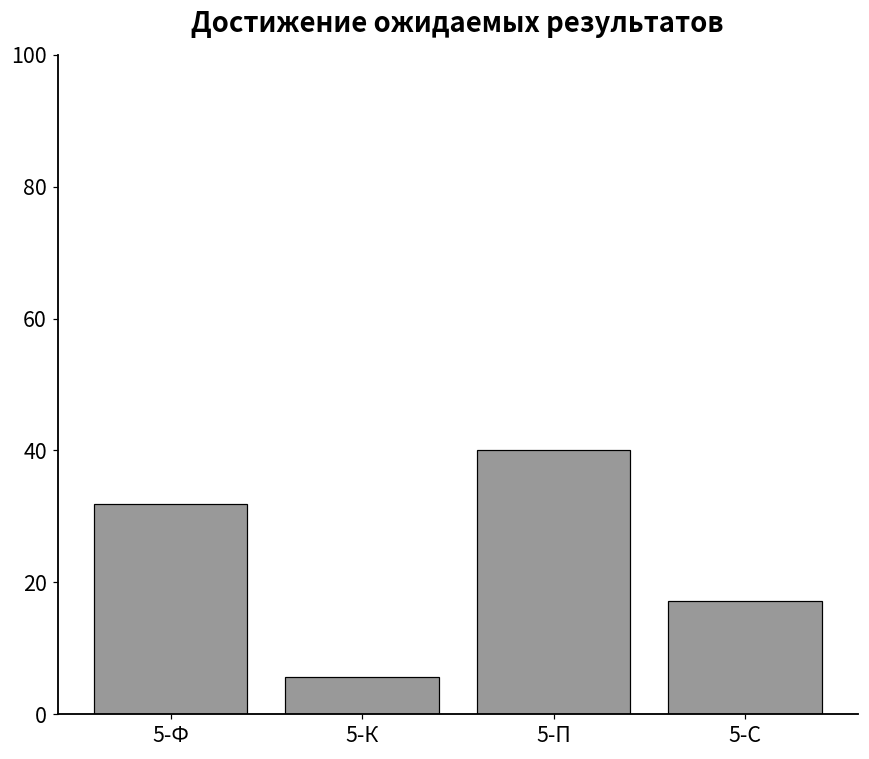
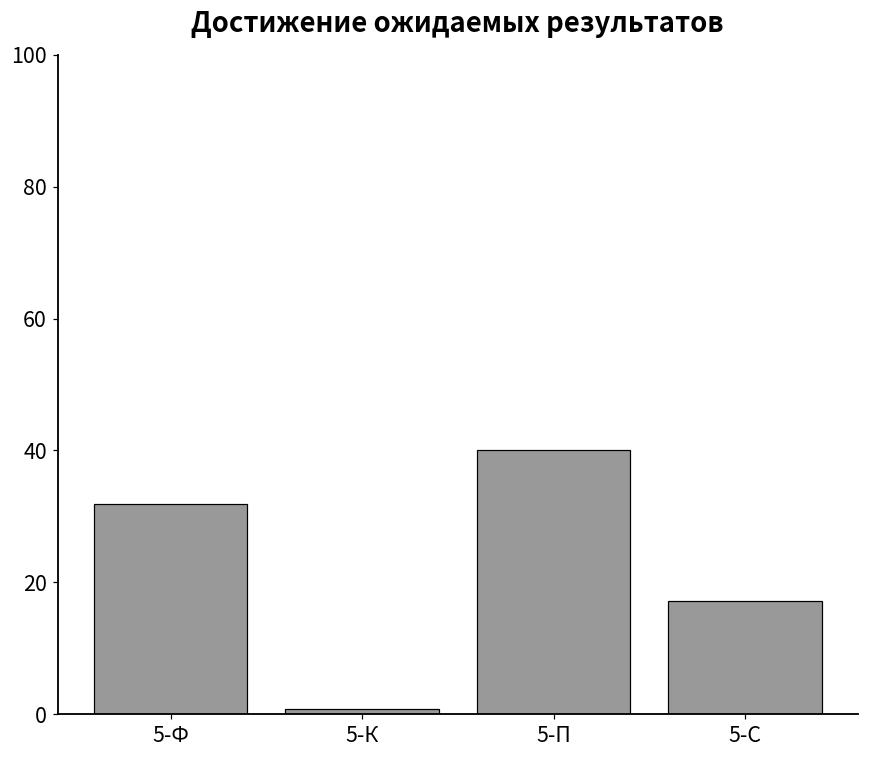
5-К: 6 -> 1
